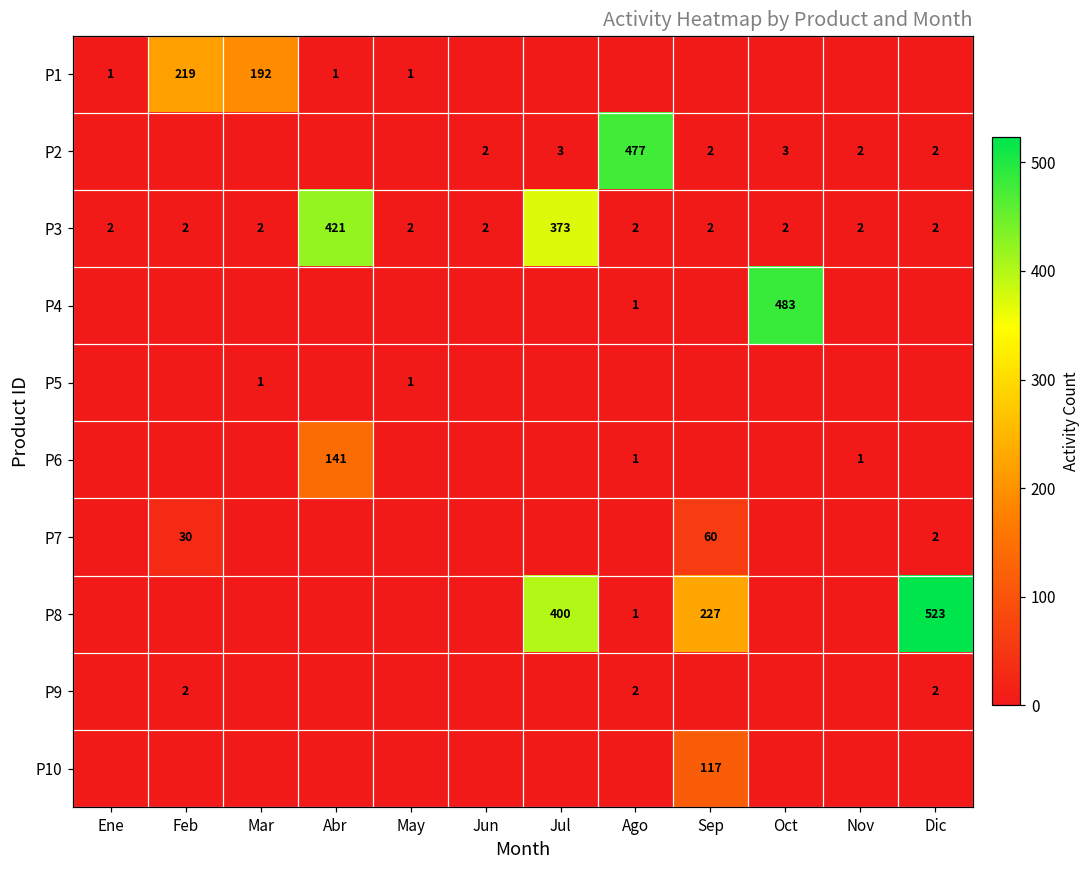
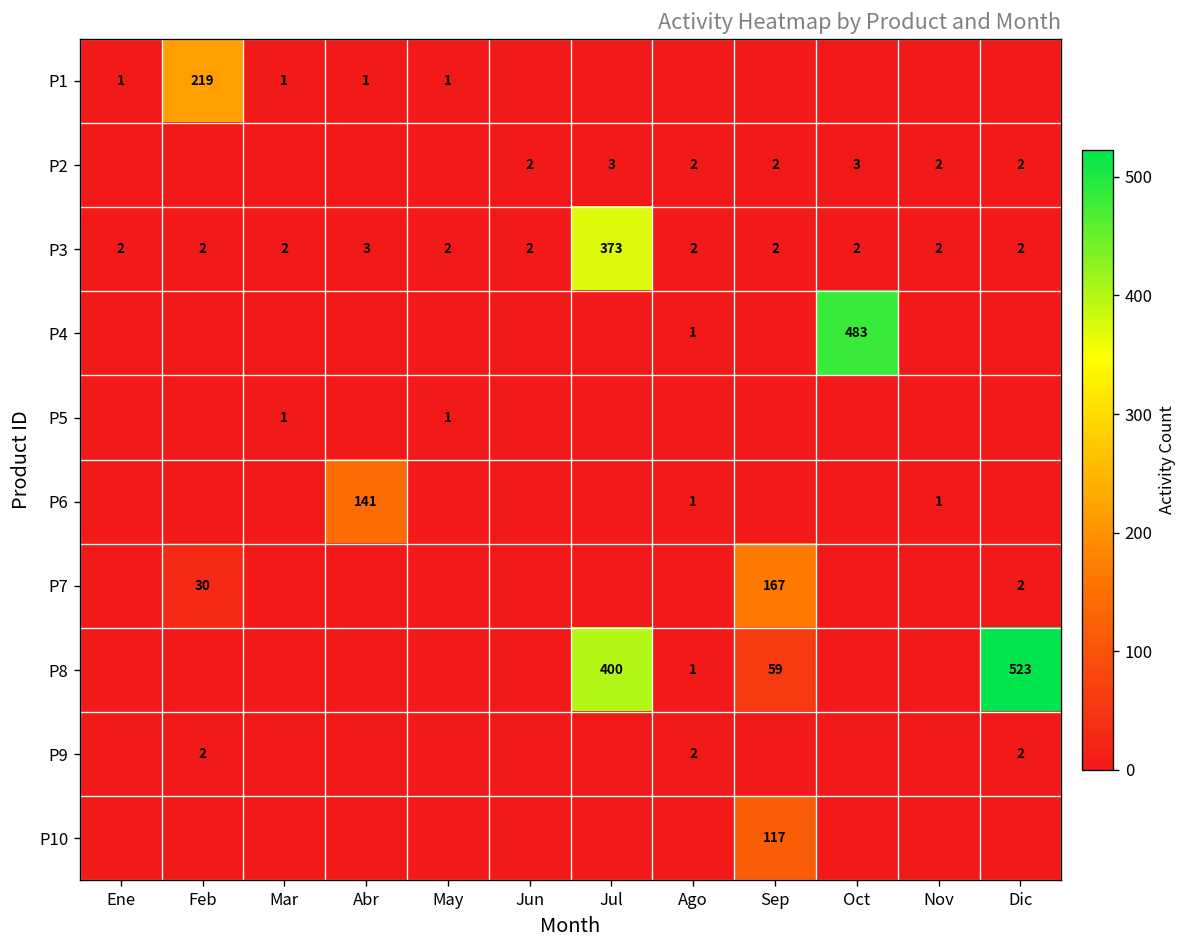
P1, Mar: 192 -> 1
P2, Ago: 477 -> 2
P3, Abr: 421 -> 3
P7, Sep: 60 -> 167
P8, Sep: 227 -> 59
